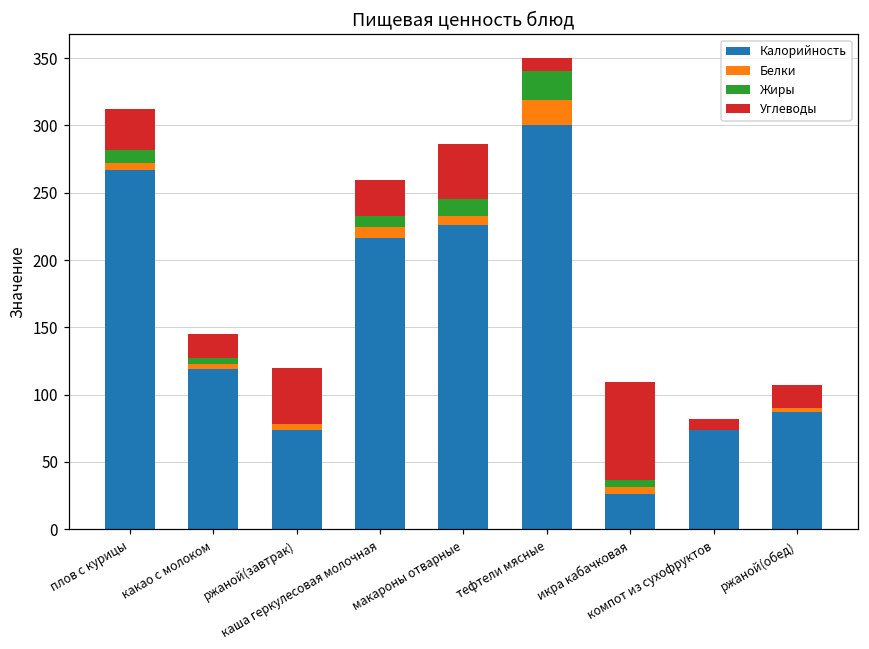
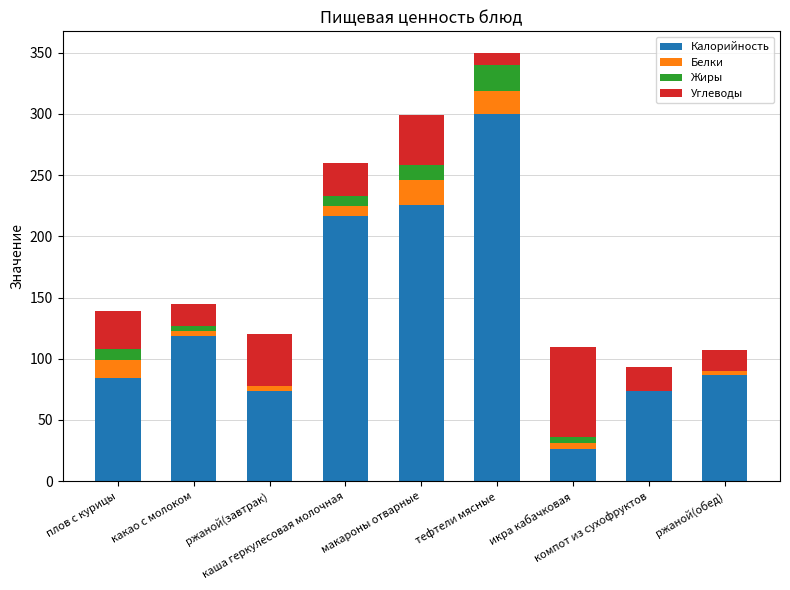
Калорийность, плов с курицы: 267 -> 84
Белки, плов с курицы: 5 -> 15
Белки, макароны отварные: 7 -> 20
Углеводы, компот из сухофруктов: 8 -> 19
